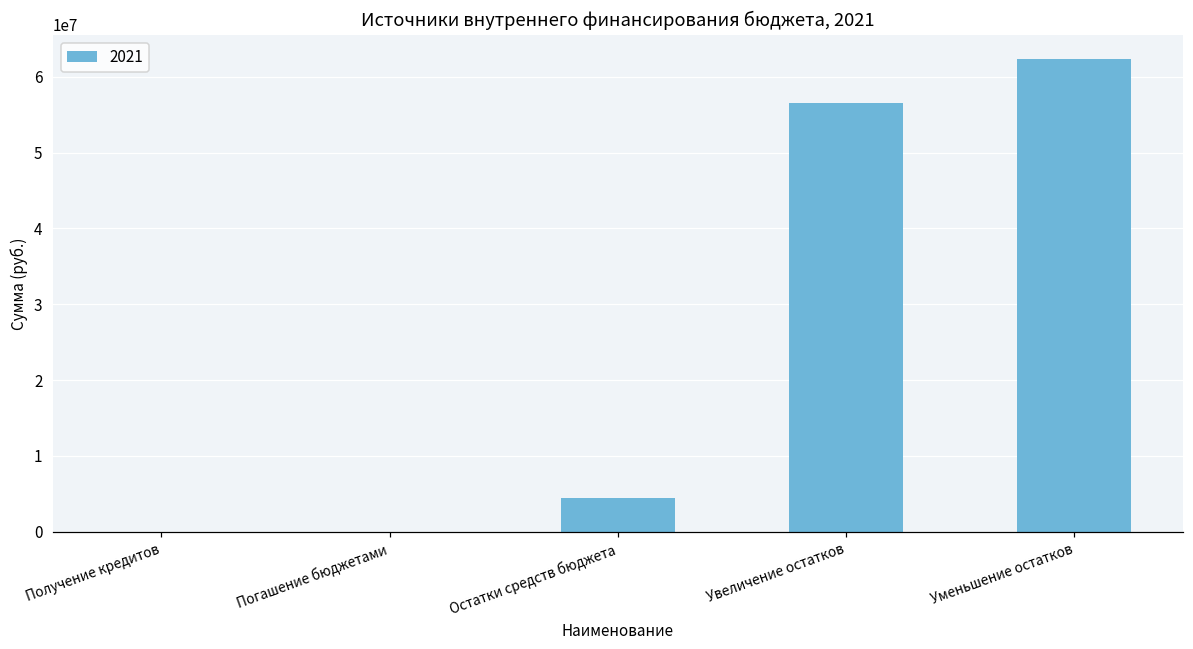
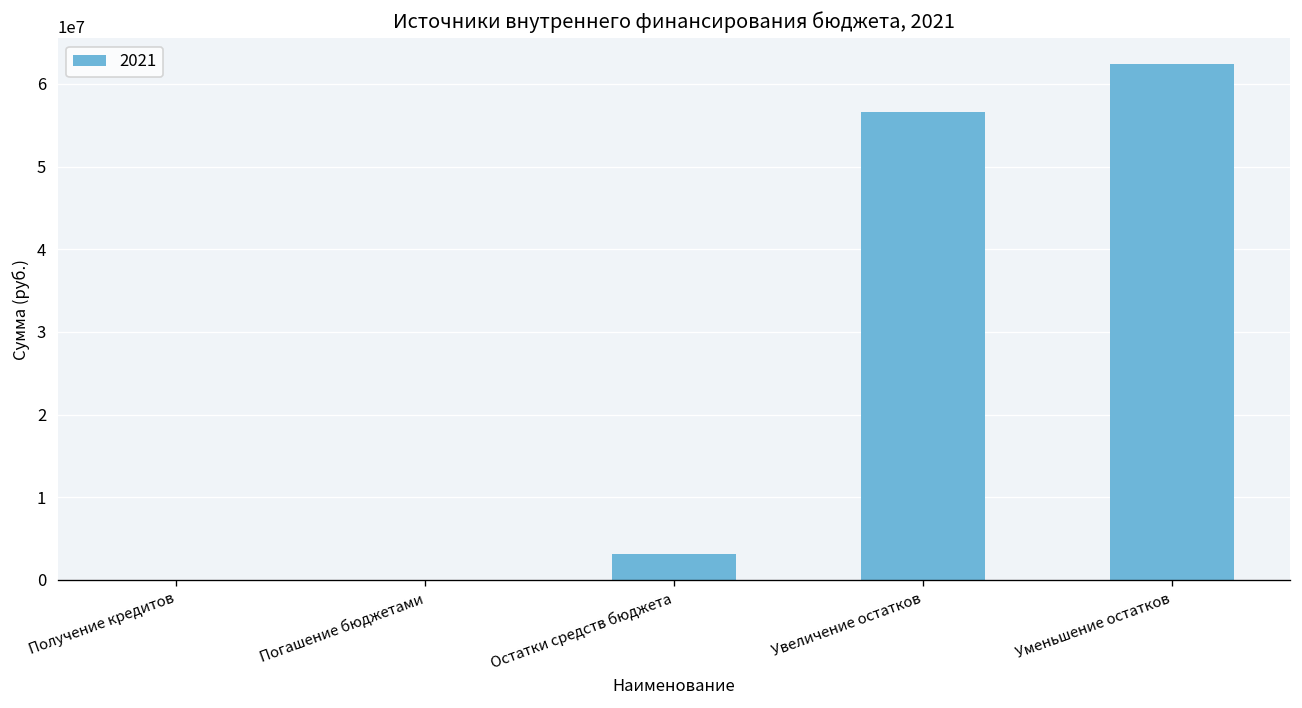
Остатки средств бюджета: 4000000 -> 3000000
